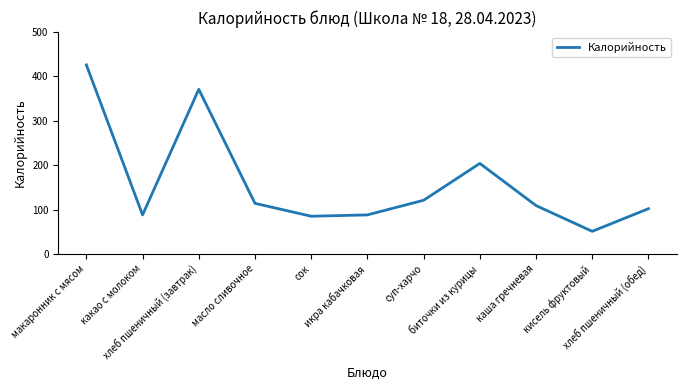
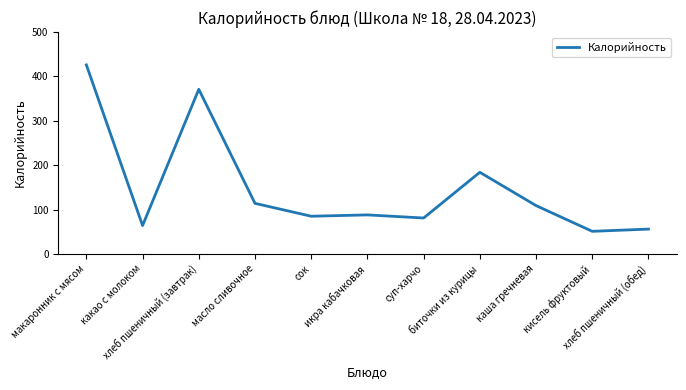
какао с молоком: 90 -> 60
суп-харчо: 120 -> 80
биточки из курицы: 200 -> 180
хлеб пшеничный (обед): 100 -> 60
